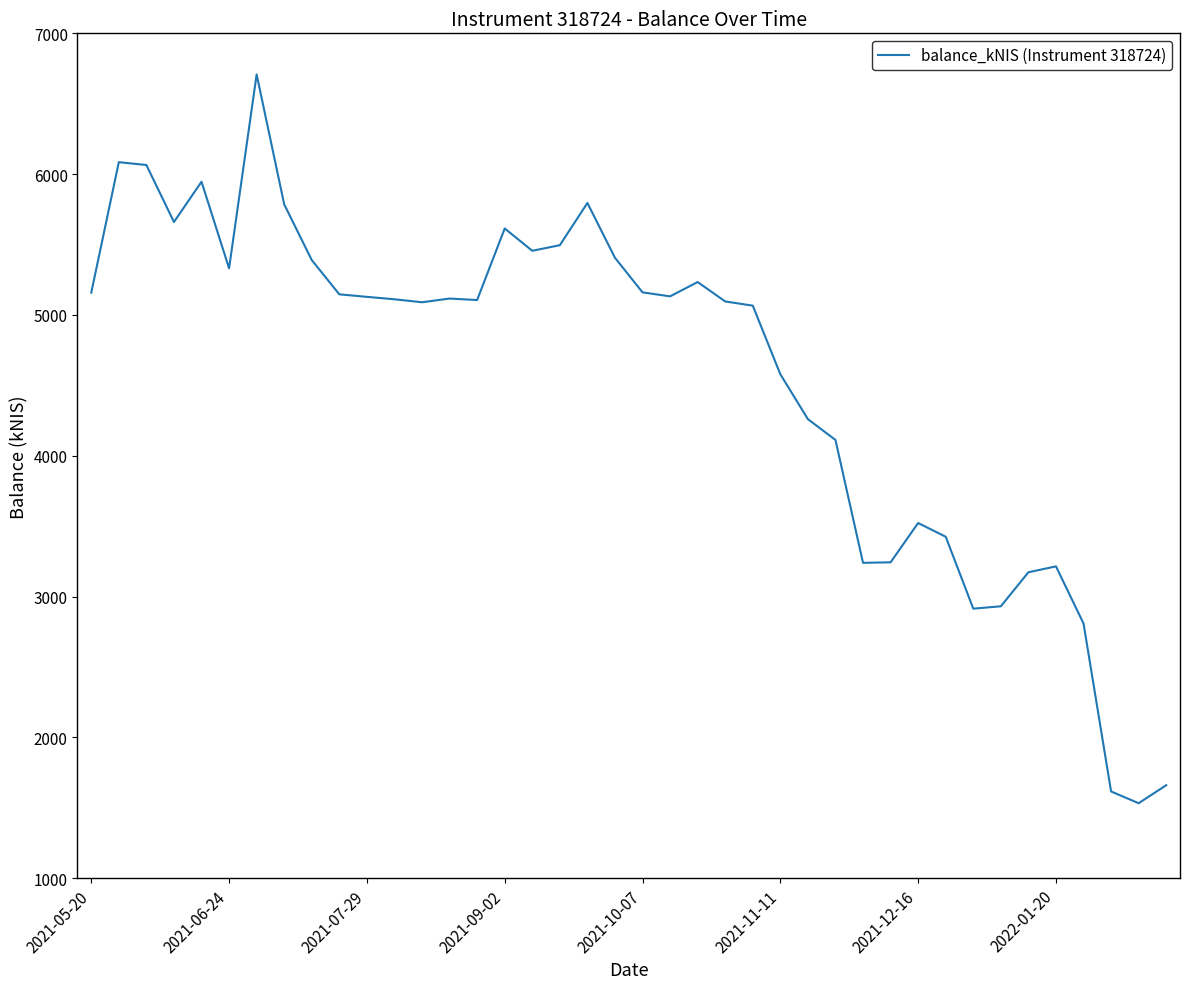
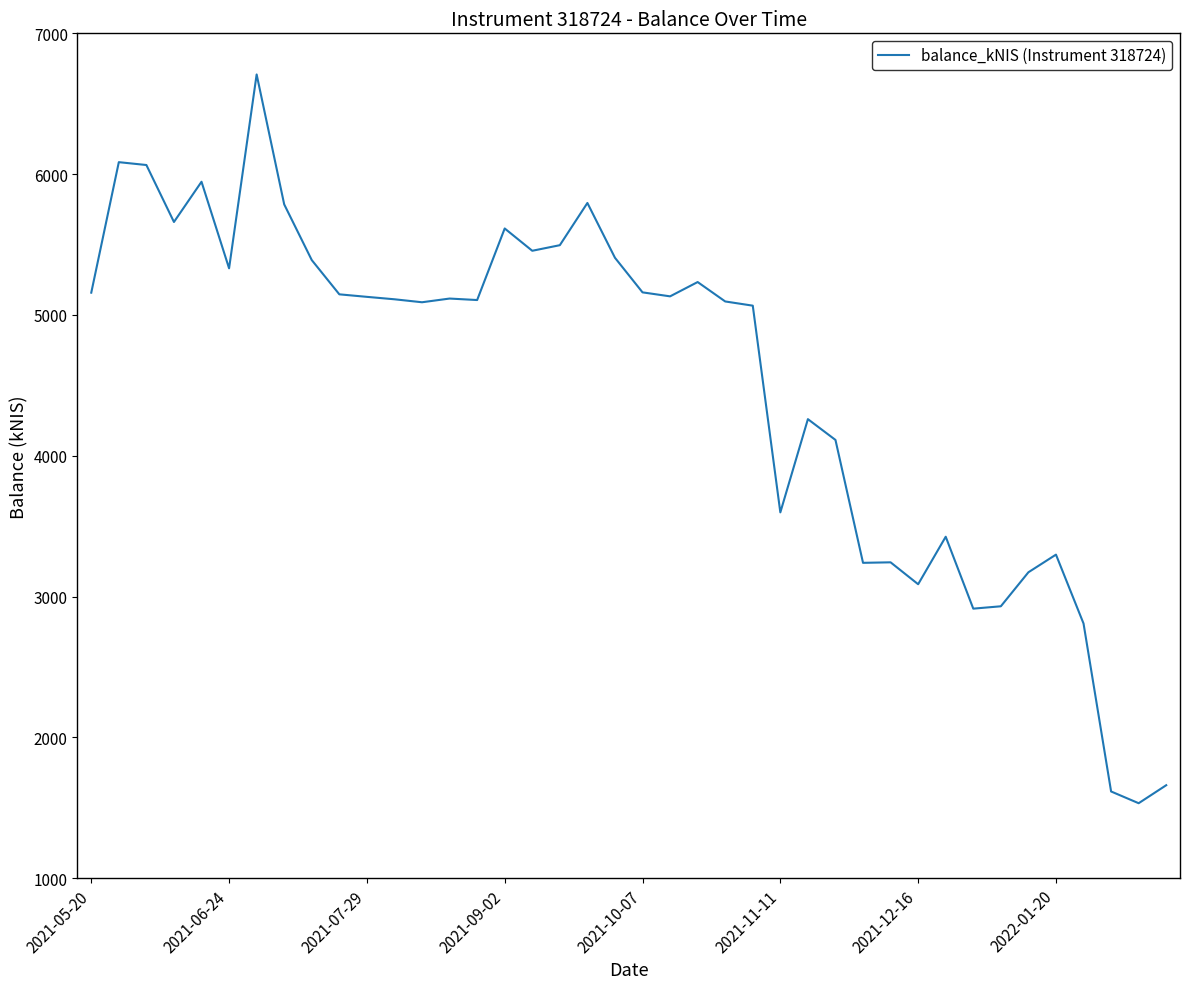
2021-11-11: 4580 -> 3600
2021-12-16: 3520 -> 3090
2022-01-20: 3210 -> 3300
